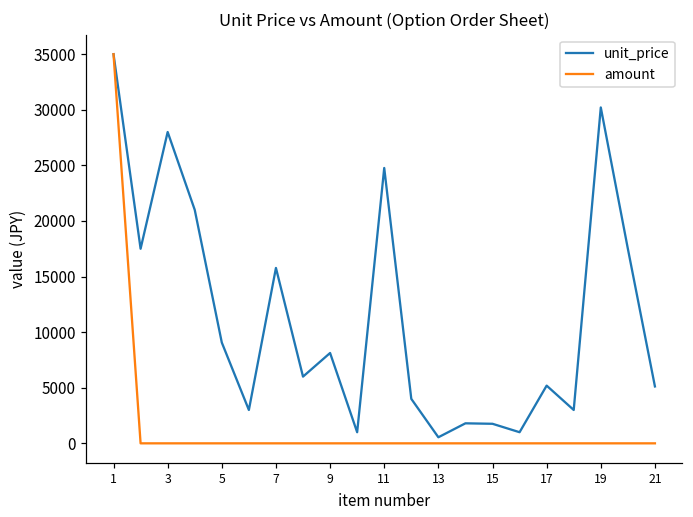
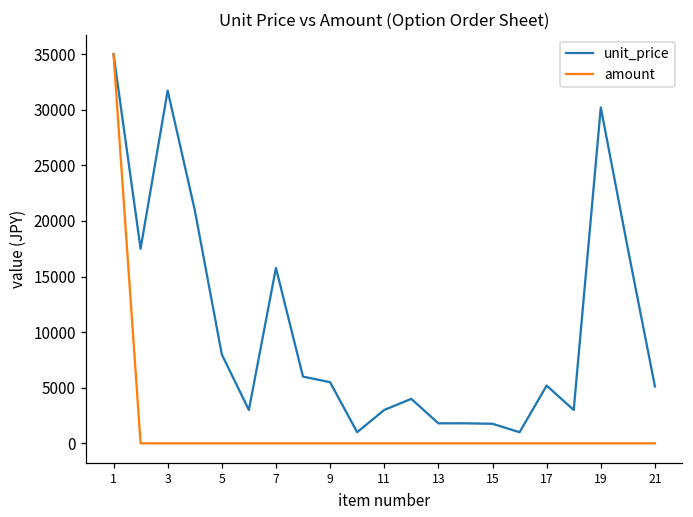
unit_price, 3: 28000 -> 31700
unit_price, 5: 9100 -> 8000
unit_price, 9: 8100 -> 5500
unit_price, 11: 24800 -> 3000
unit_price, 13: 500 -> 1800
